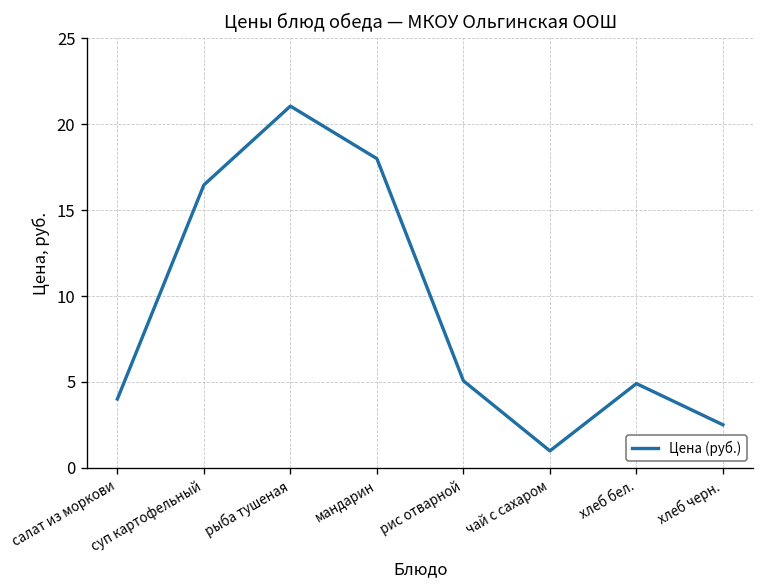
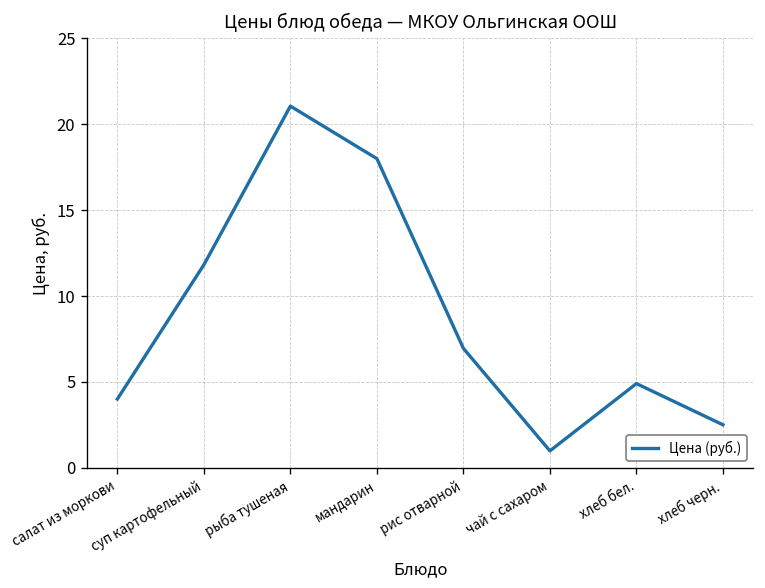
суп картофельный: 16.5 -> 11.8
рис отварной: 5.1 -> 7.0
